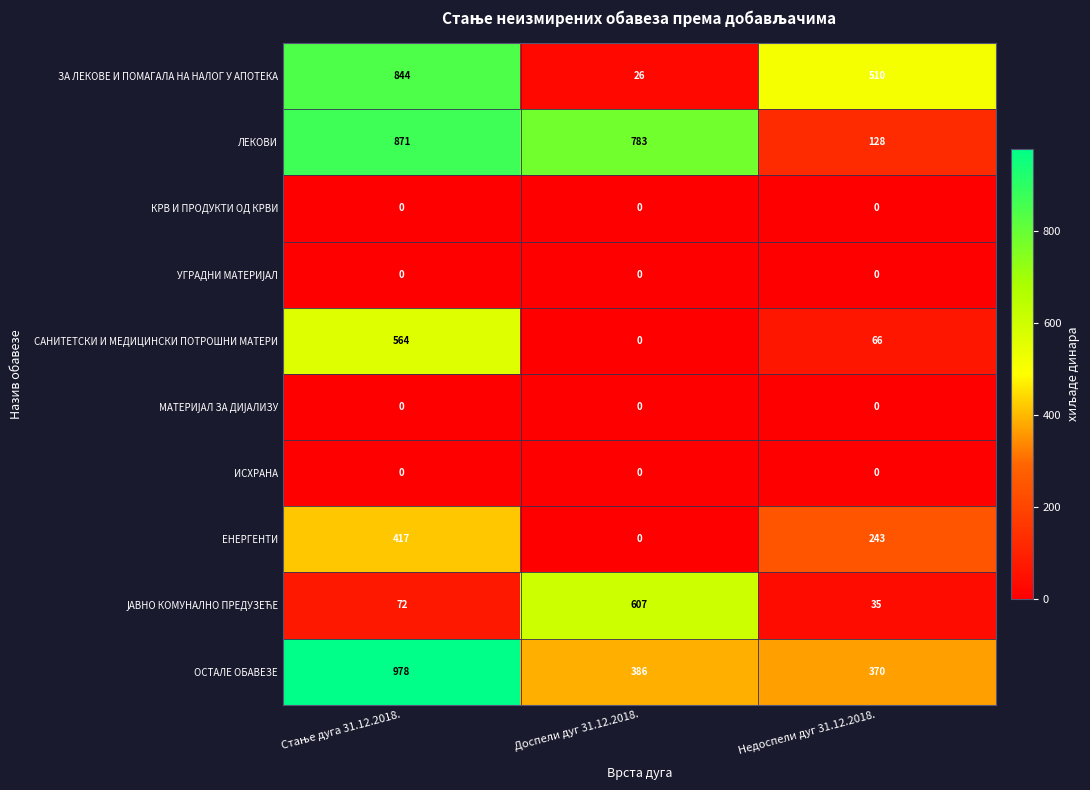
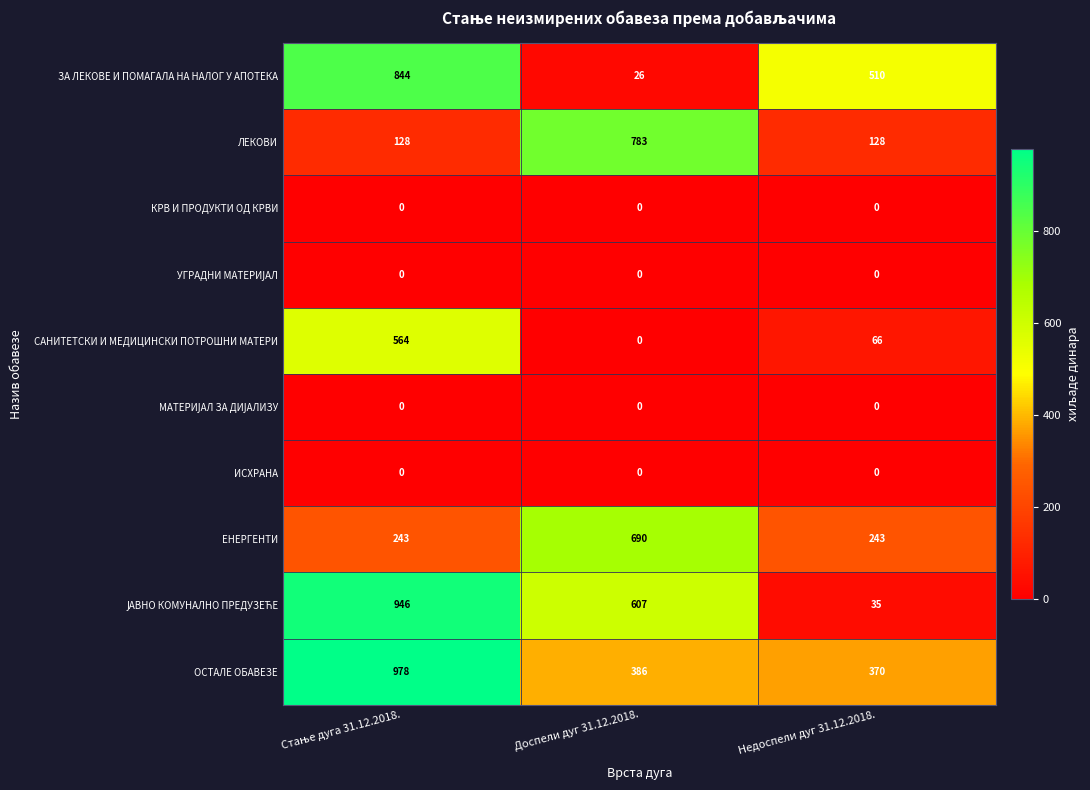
ЛЕКОВИ, Стање дуга 31.12.2018.: 871 -> 128
ЕНЕРГЕНТИ, Стање дуга 31.12.2018.: 417 -> 243
ЕНЕРГЕНТИ, Доспели дуг 31.12.2018.: 0 -> 690
ЈАВНО КОМУНАЛНО ПРЕДУЗЕЋЕ, Стање дуга 31.12.2018.: 72 -> 946
